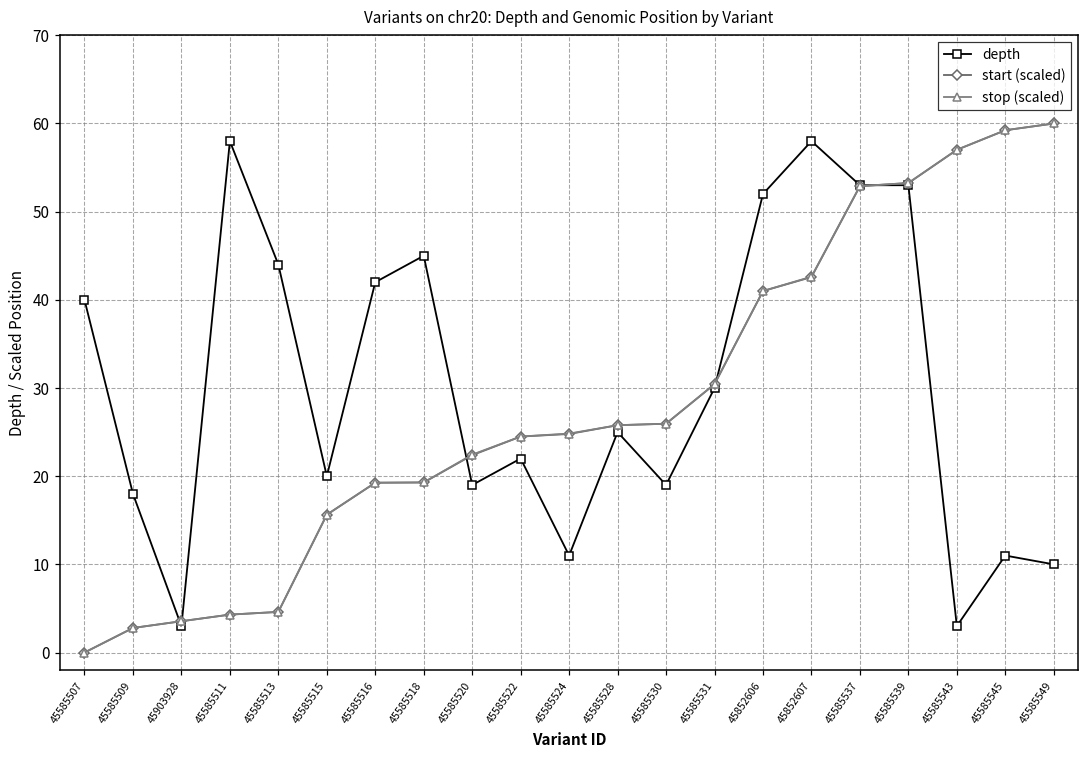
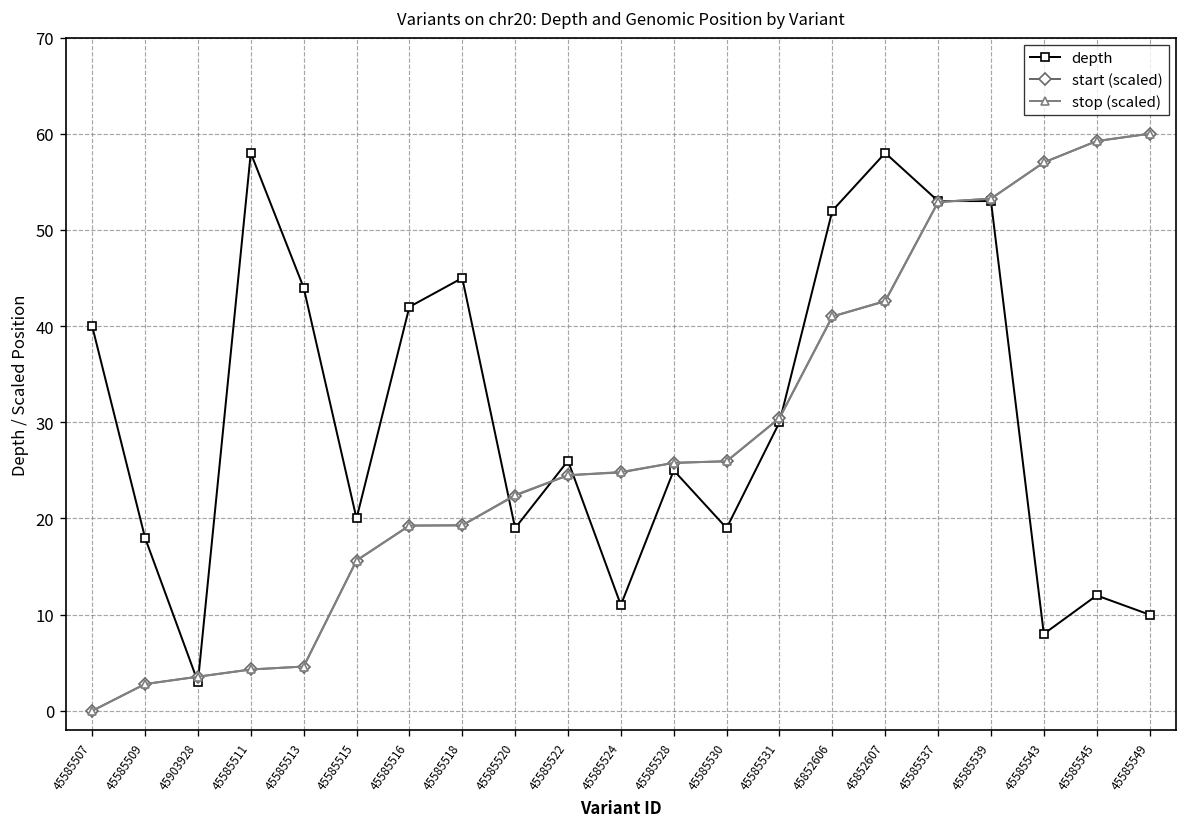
depth, 45585522: 22 -> 26
depth, 45585543: 3 -> 8
depth, 45585545: 11 -> 12
